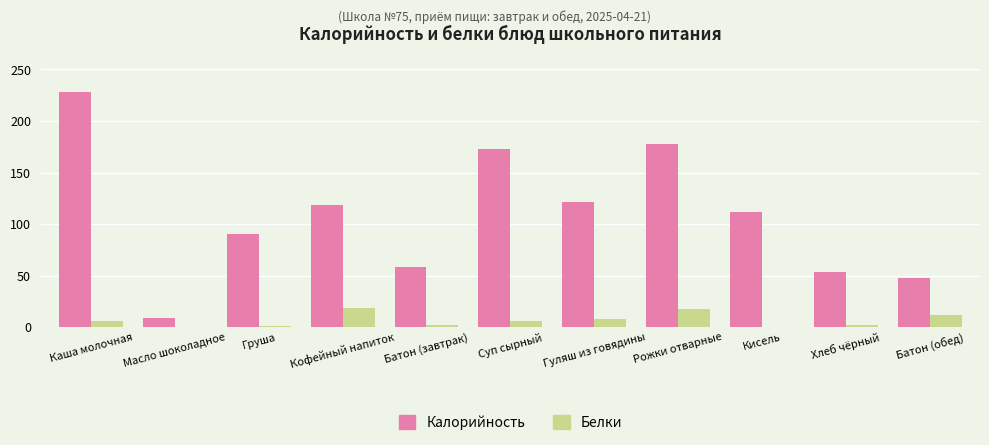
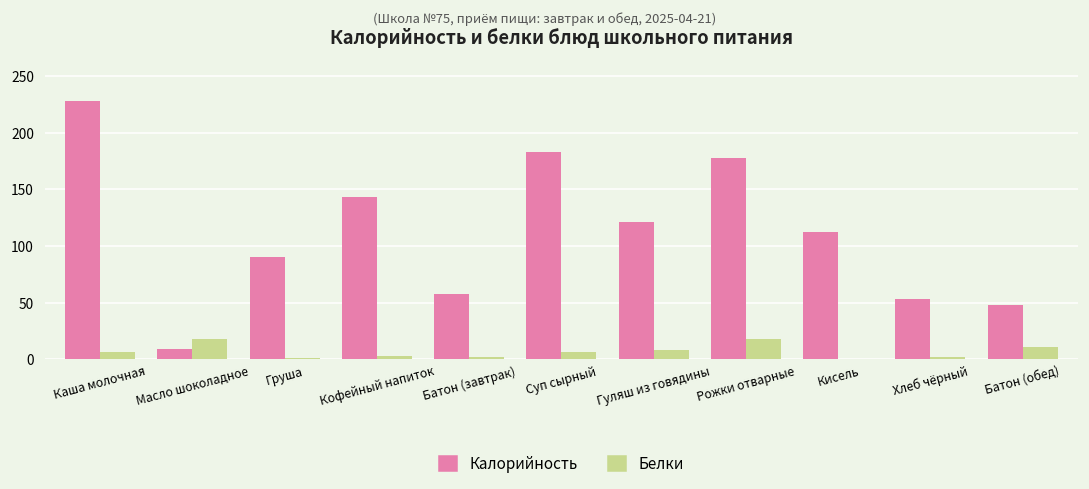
Белки, Масло шоколадное: 0 -> 18
Калорийность, Кофейный напиток: 118 -> 143
Белки, Кофейный напиток: 19 -> 3
Калорийность, Суп сырный: 173 -> 183
